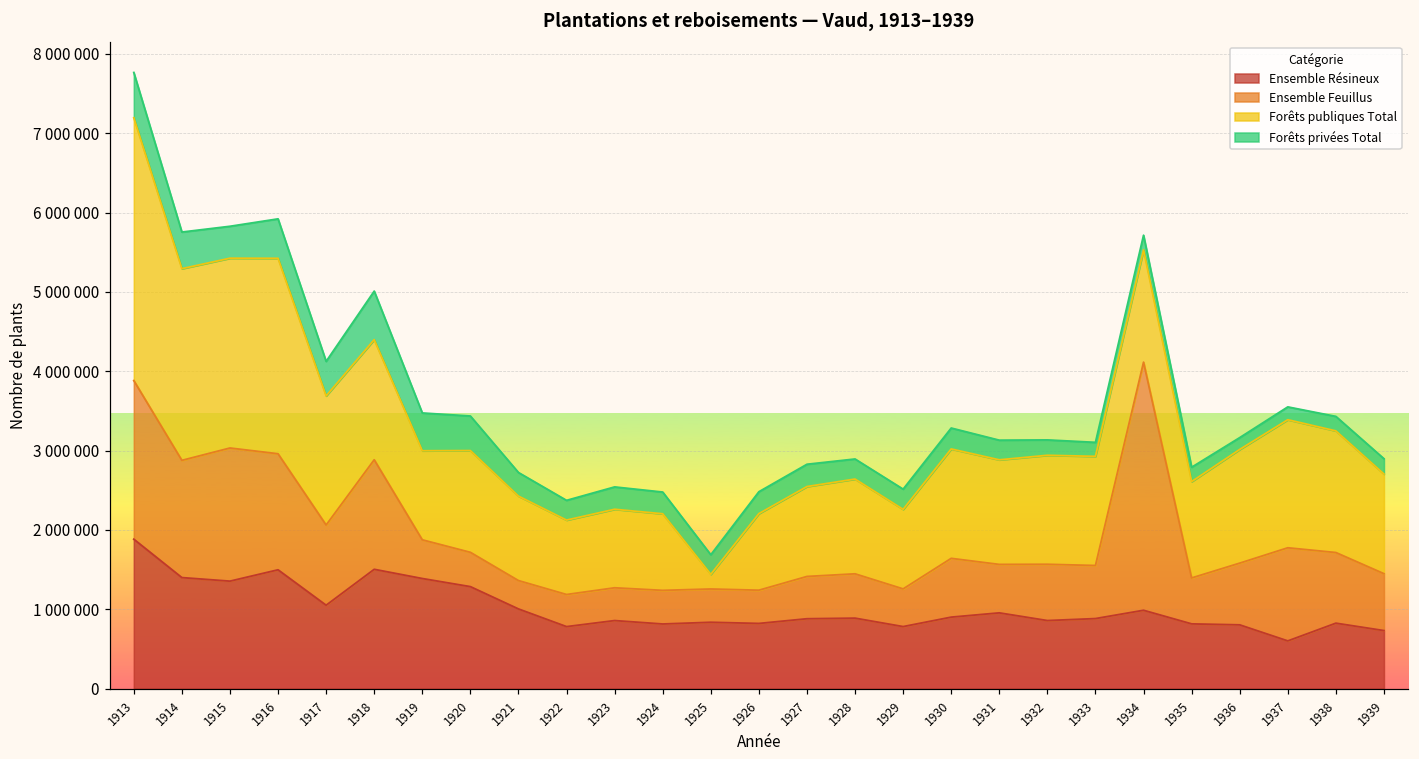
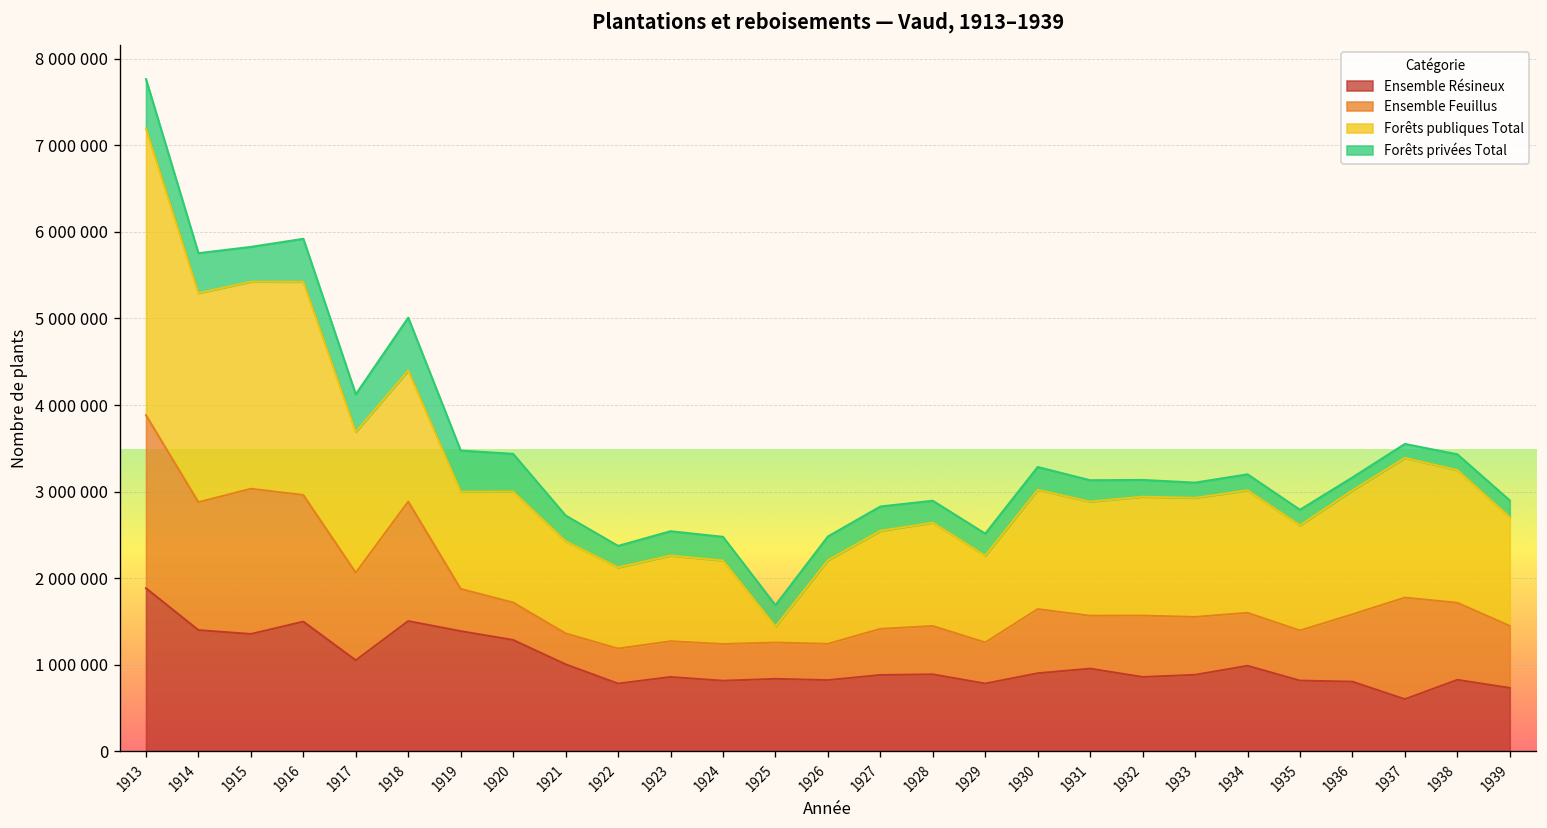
Ensemble Feuillus, 1934: 3100000 -> 600000
